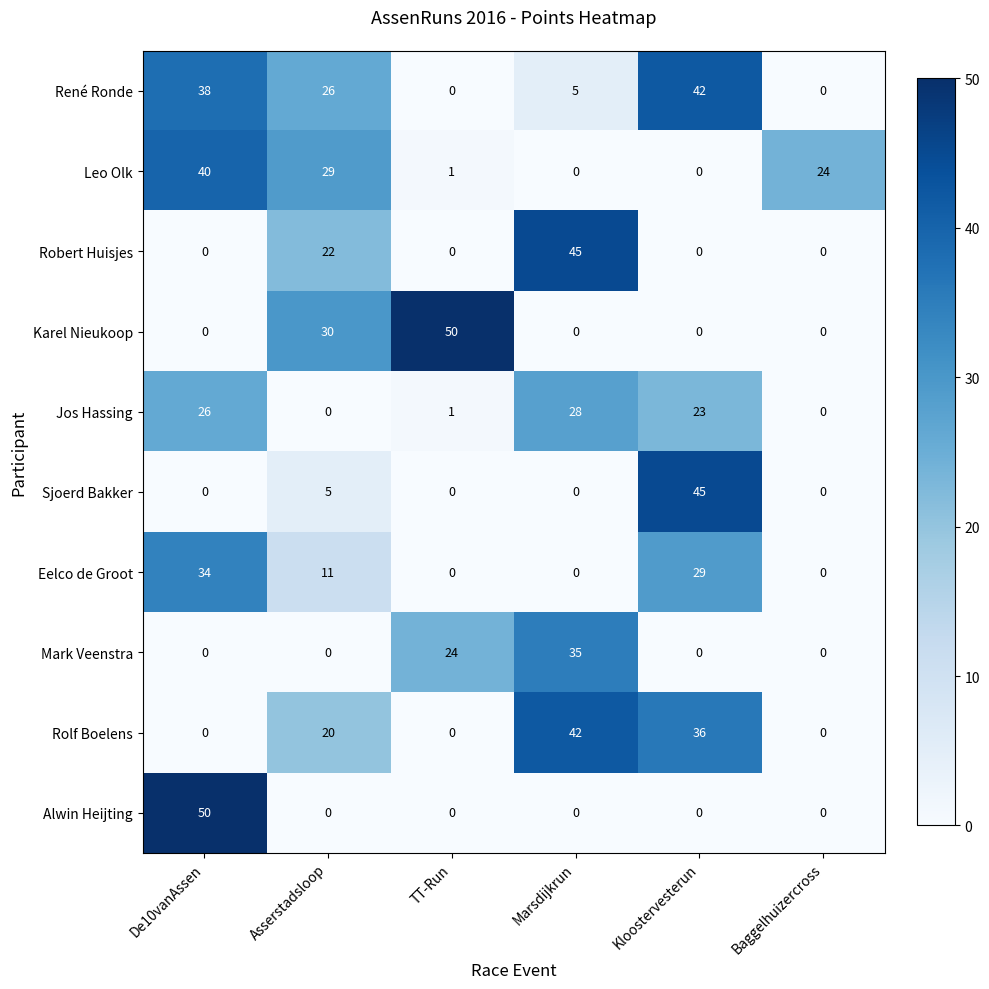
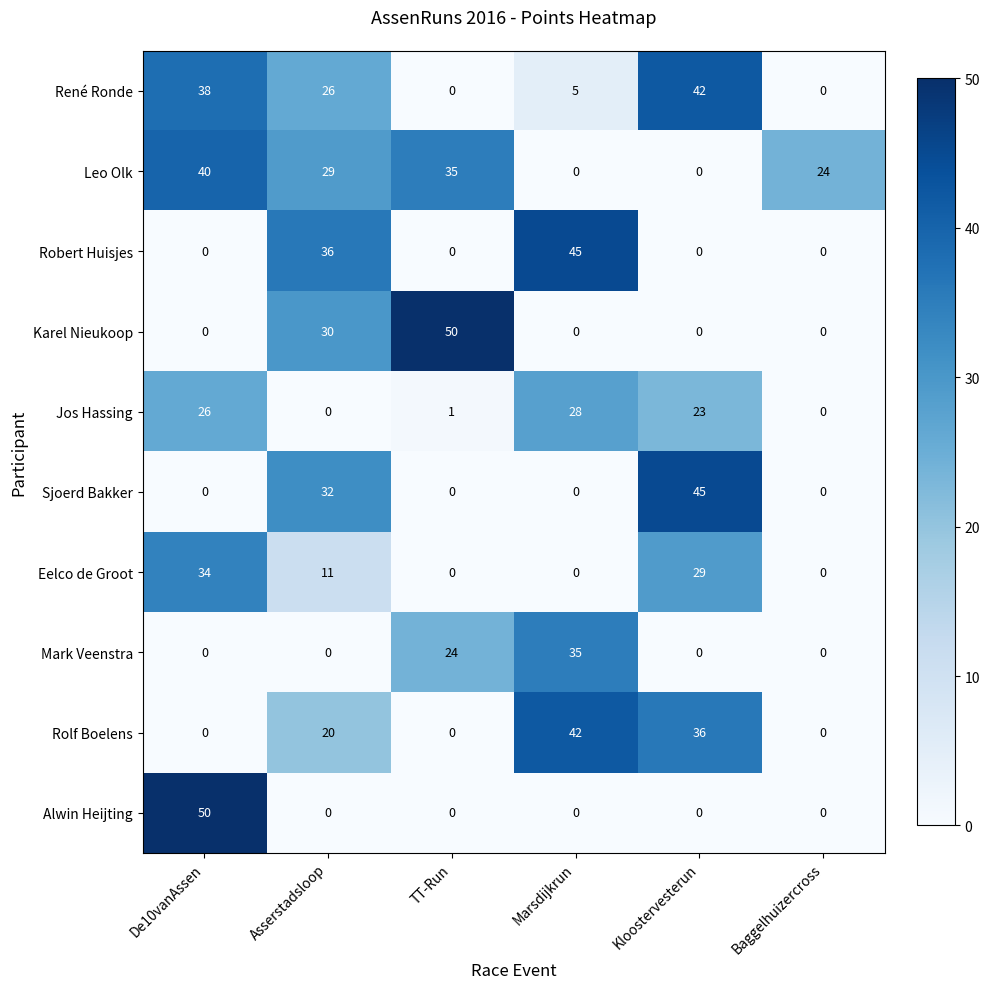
Leo Olk, TT-Run: 1 -> 35
Robert Huisjes, Asserstadsloop: 22 -> 36
Sjoerd Bakker, Asserstadsloop: 5 -> 32
